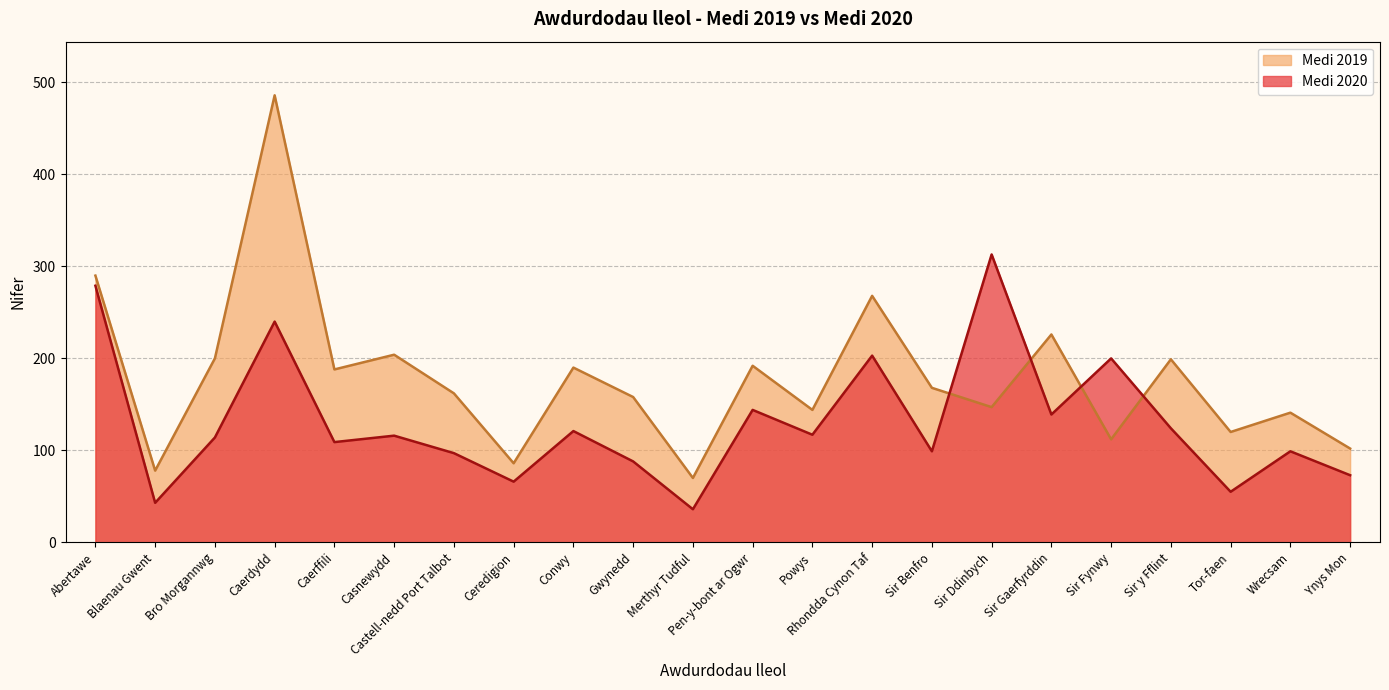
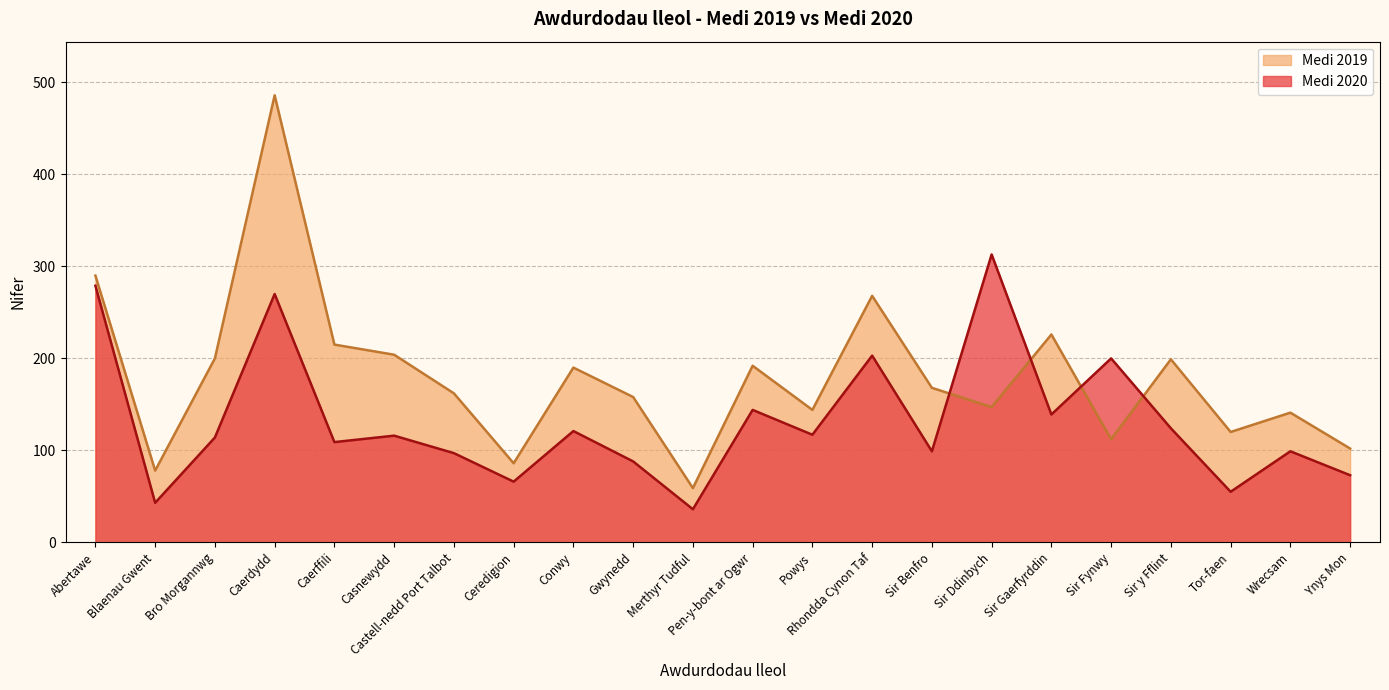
Medi 2020, Caerdydd: 240 -> 270
Medi 2019, Caerffili: 190 -> 220
Medi 2019, Merthyr Tudful: 70 -> 60
